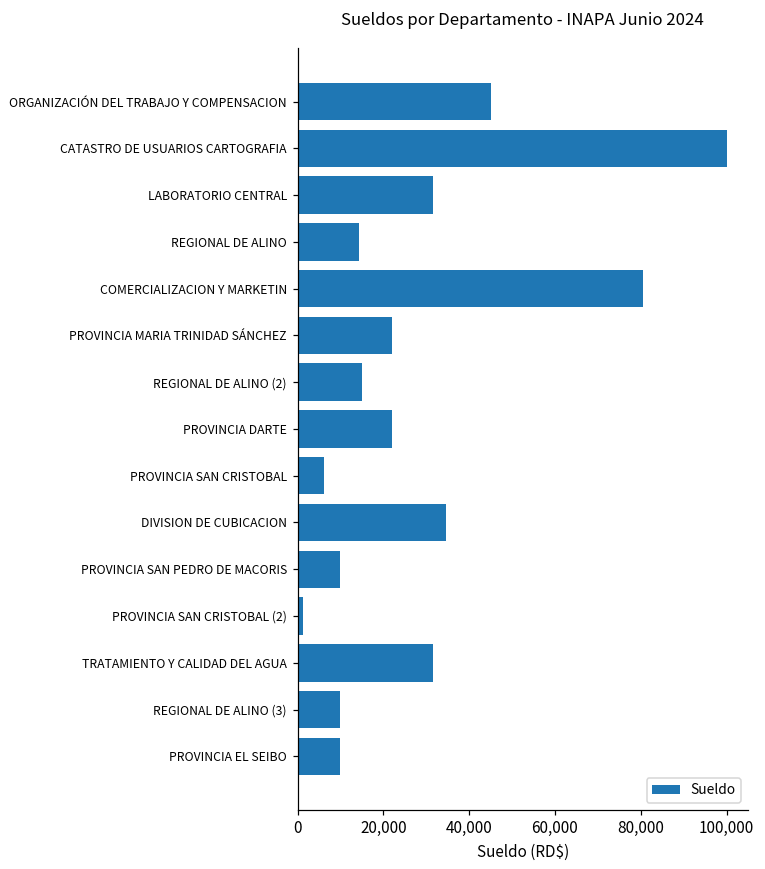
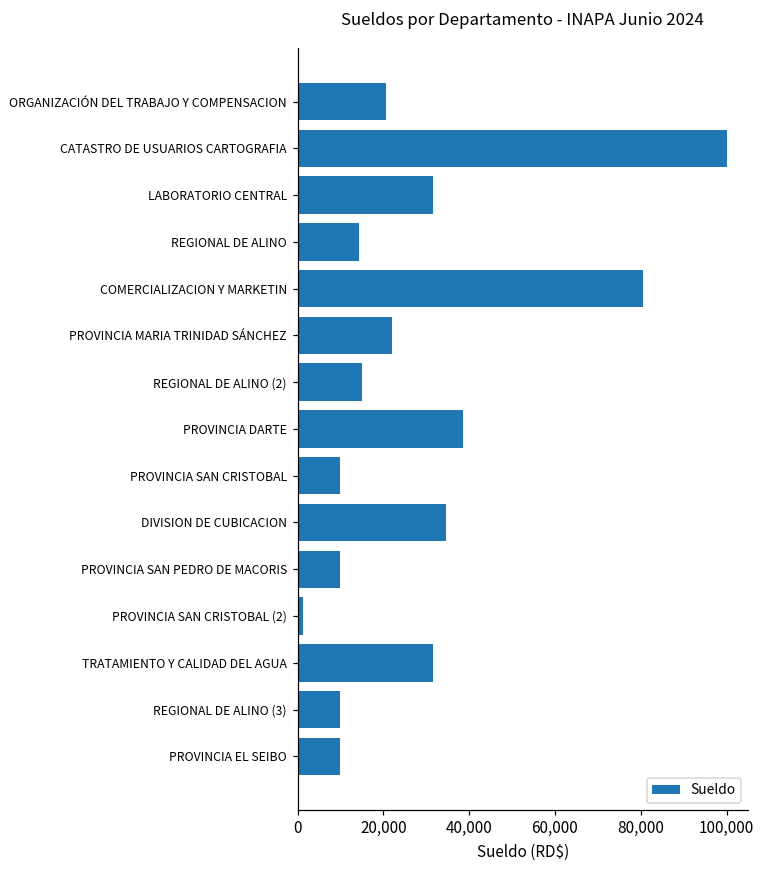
ORGANIZACIÓN DEL TRABAJO Y COMPENSACION: 45,000 -> 21,000
PROVINCIA DARTE: 22,000 -> 39,000
PROVINCIA SAN CRISTOBAL: 6,000 -> 10,000
